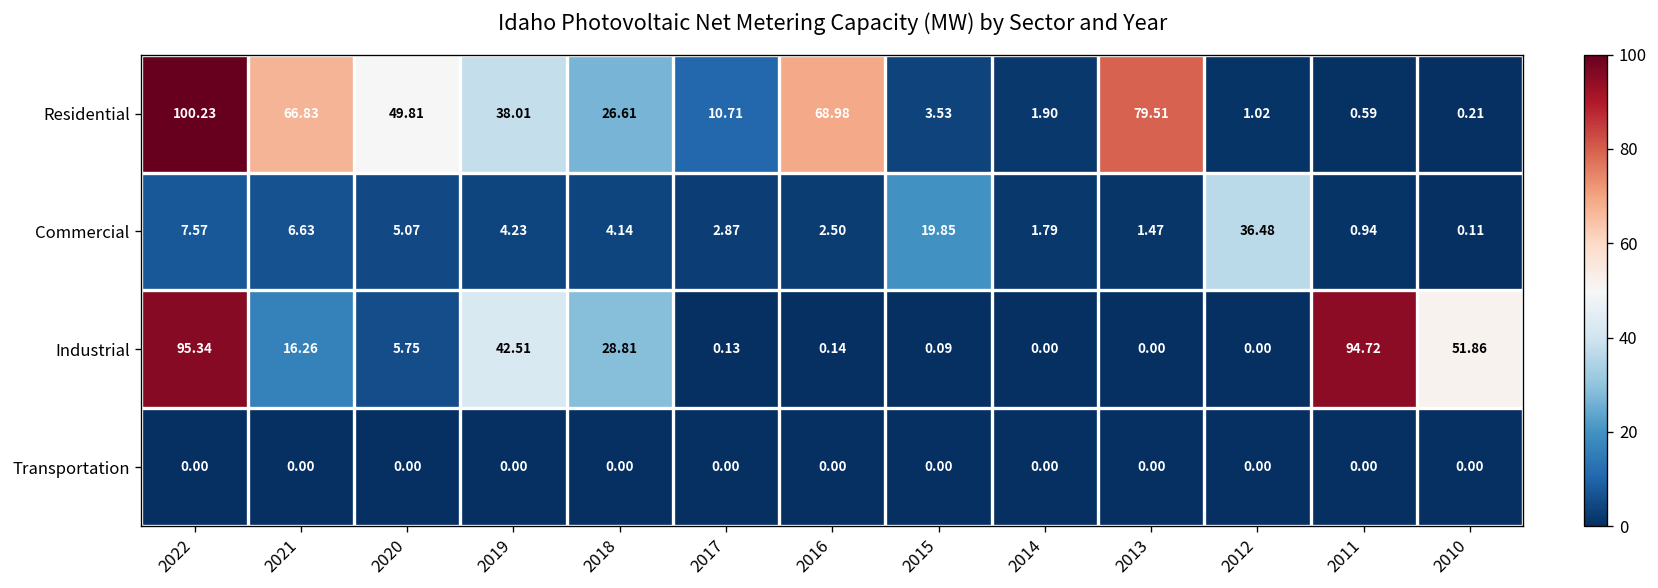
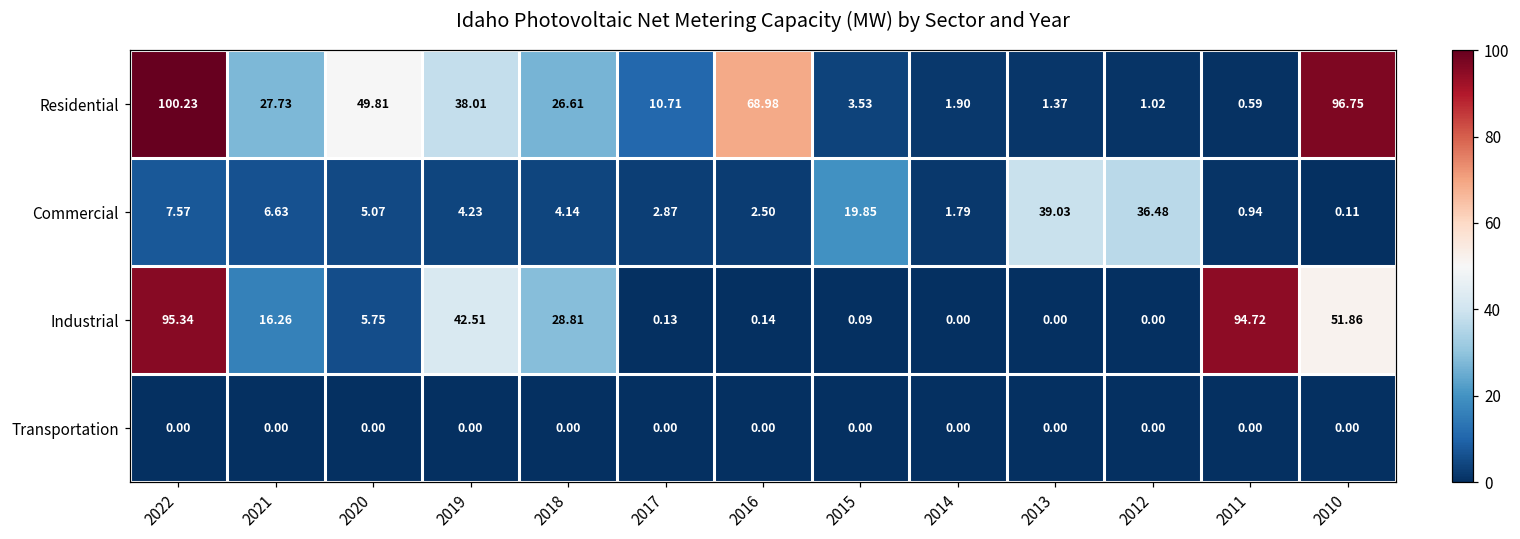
Residential, 2021: 66.83 -> 27.73
Residential, 2013: 79.51 -> 1.37
Residential, 2010: 0.21 -> 96.75
Commercial, 2013: 1.47 -> 39.03
